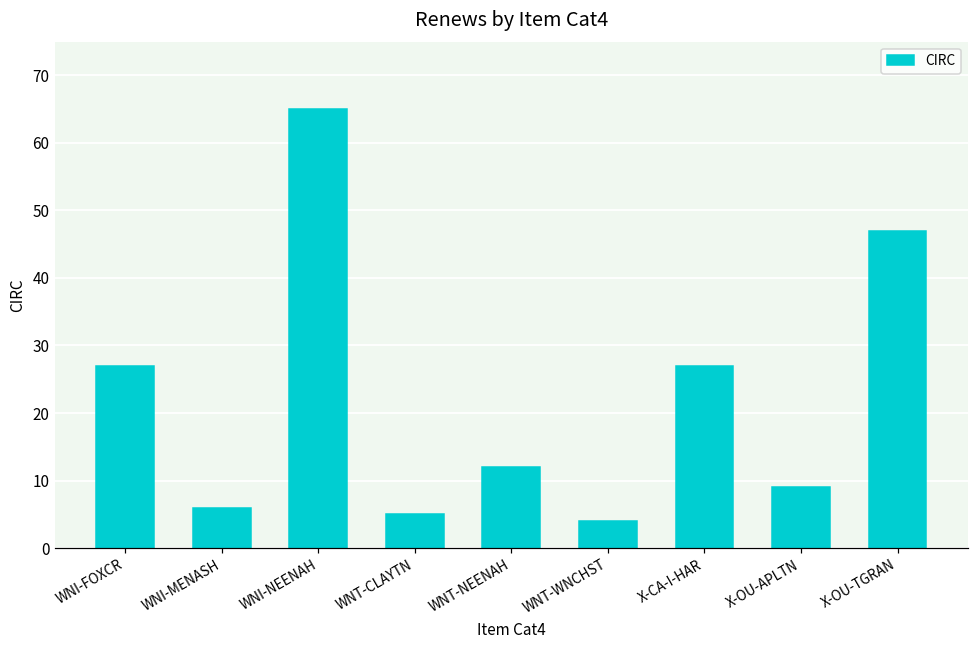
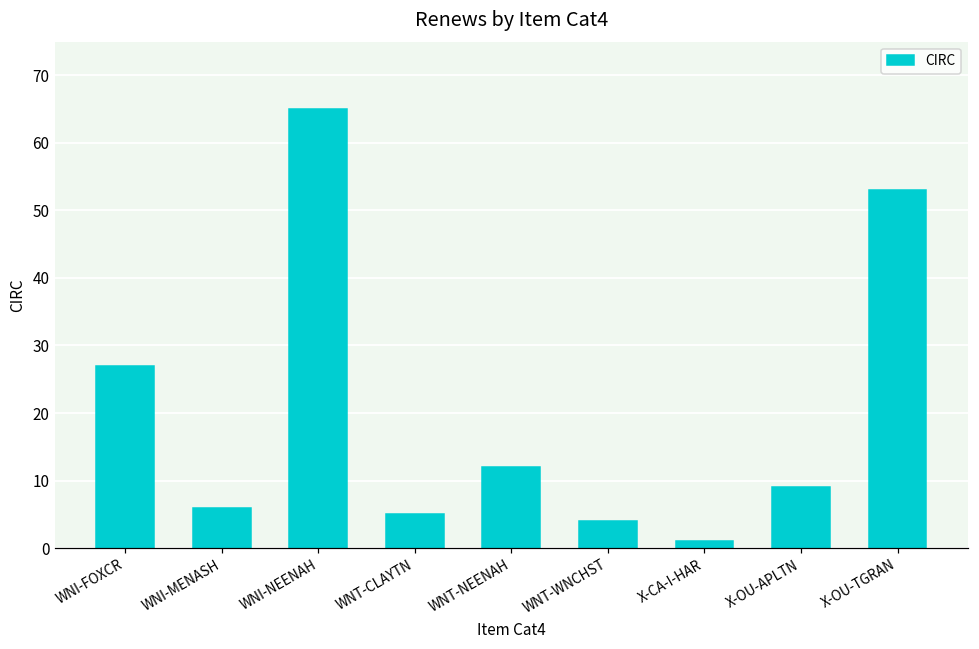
X-CA-I-HAR: 27 -> 1
X-OU-TGRAN: 47 -> 53
